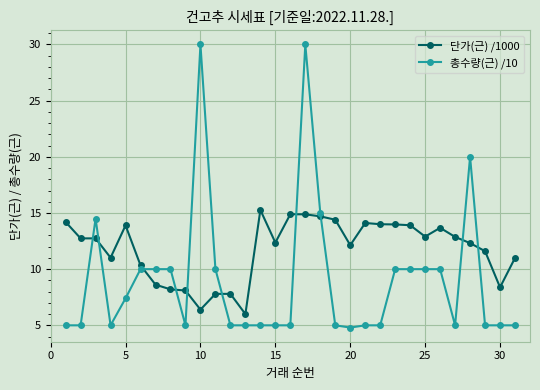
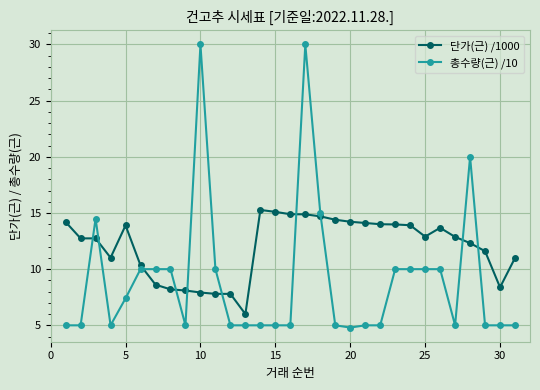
단가(근) /1000, 10: 6.4 -> 7.9
단가(근) /1000, 15: 12.4 -> 15.1
단가(근) /1000, 20: 12.1 -> 14.2
